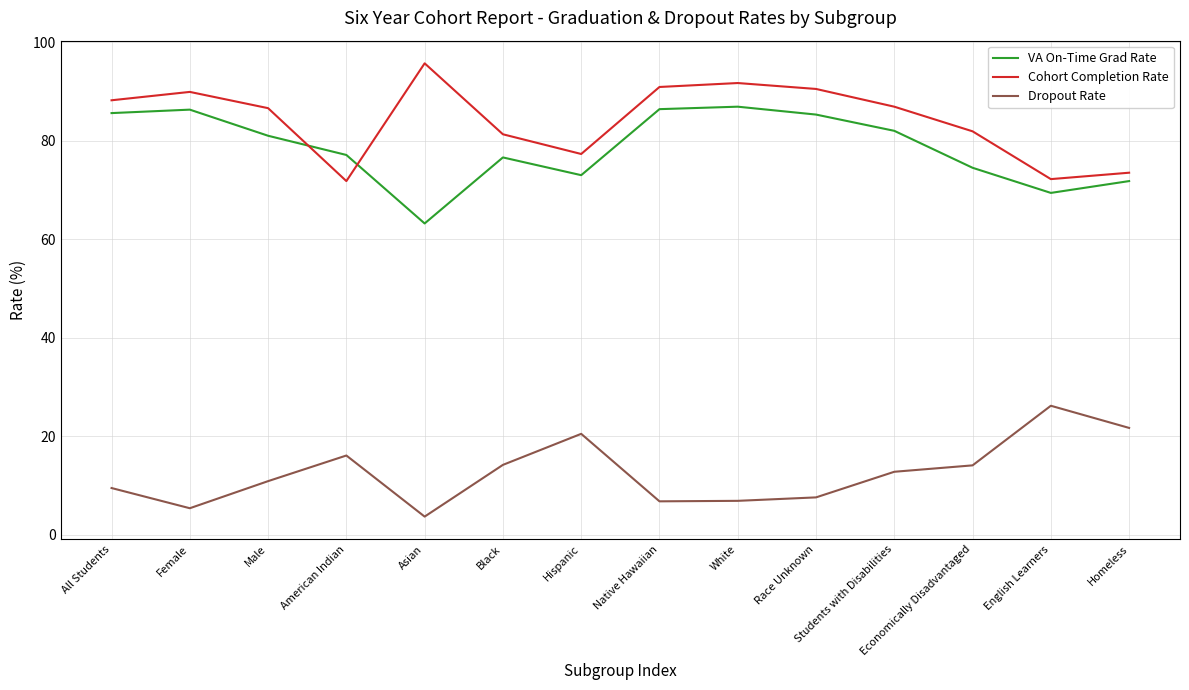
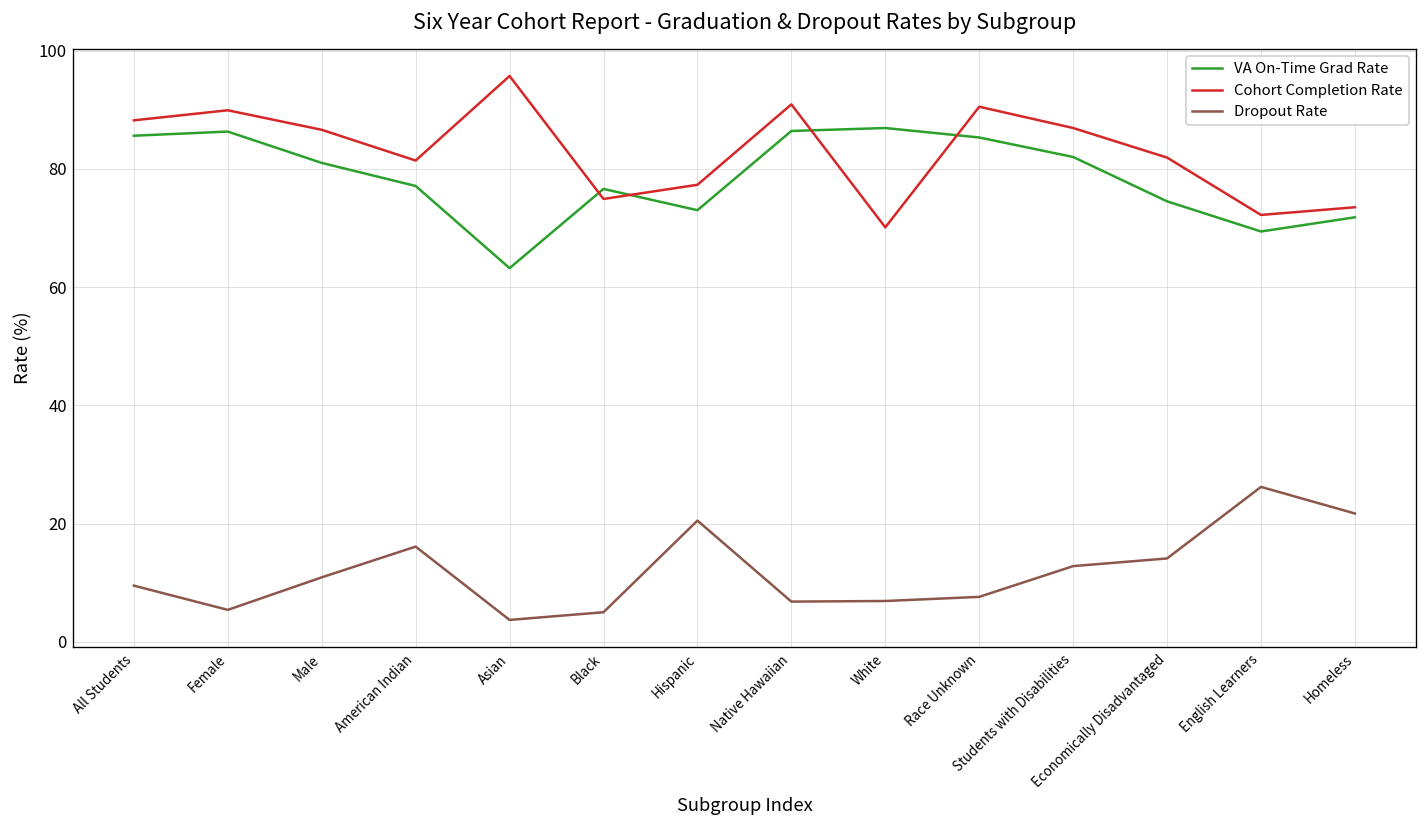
Cohort Completion Rate, American Indian: 72 -> 81
Cohort Completion Rate, Black: 81 -> 75
Dropout Rate, Black: 14 -> 5
Cohort Completion Rate, White: 92 -> 70
